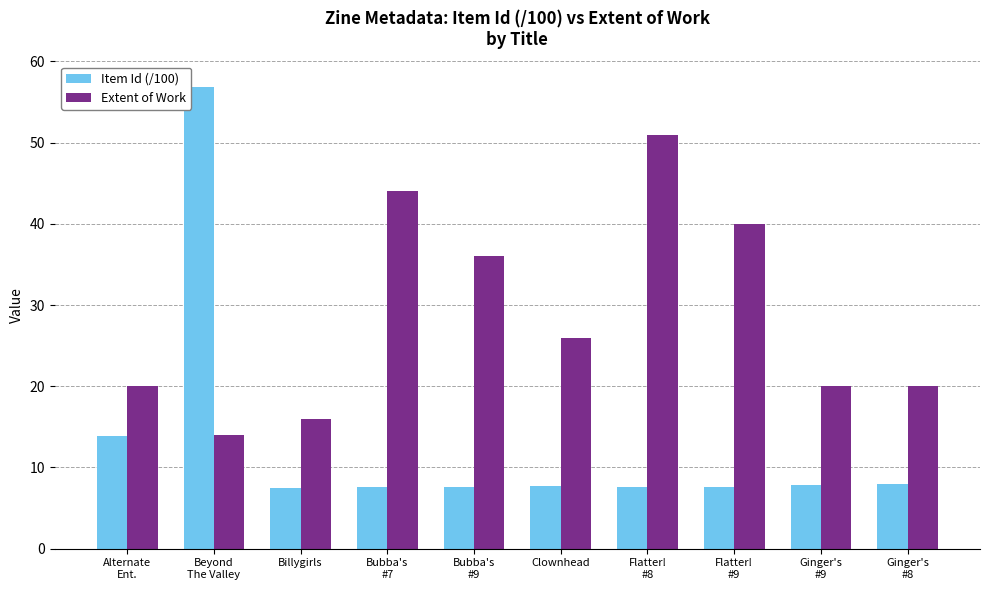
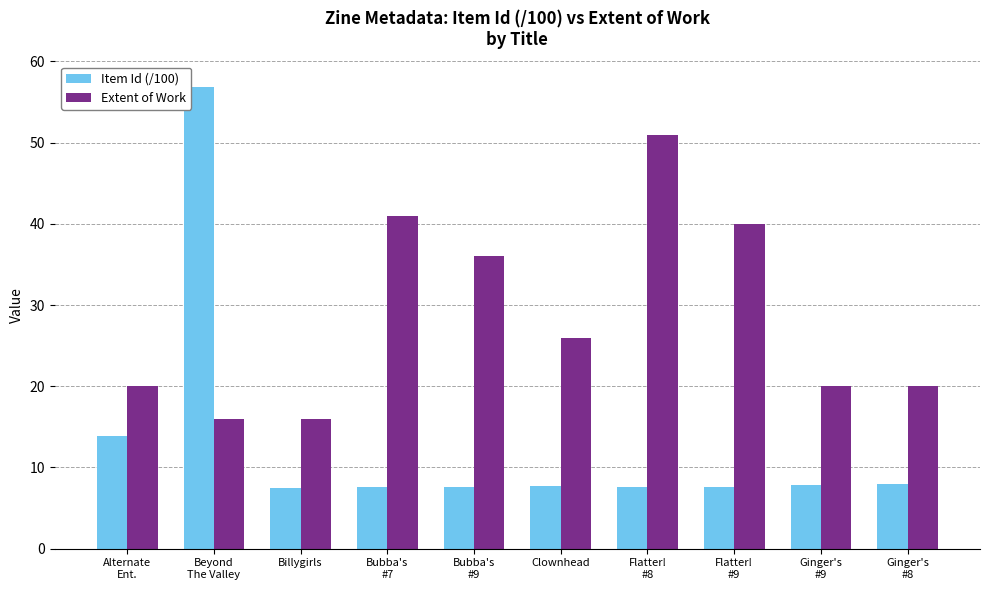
Extent of Work, Beyond The Valley: 14 -> 16
Extent of Work, Bubba's #7: 44 -> 41
